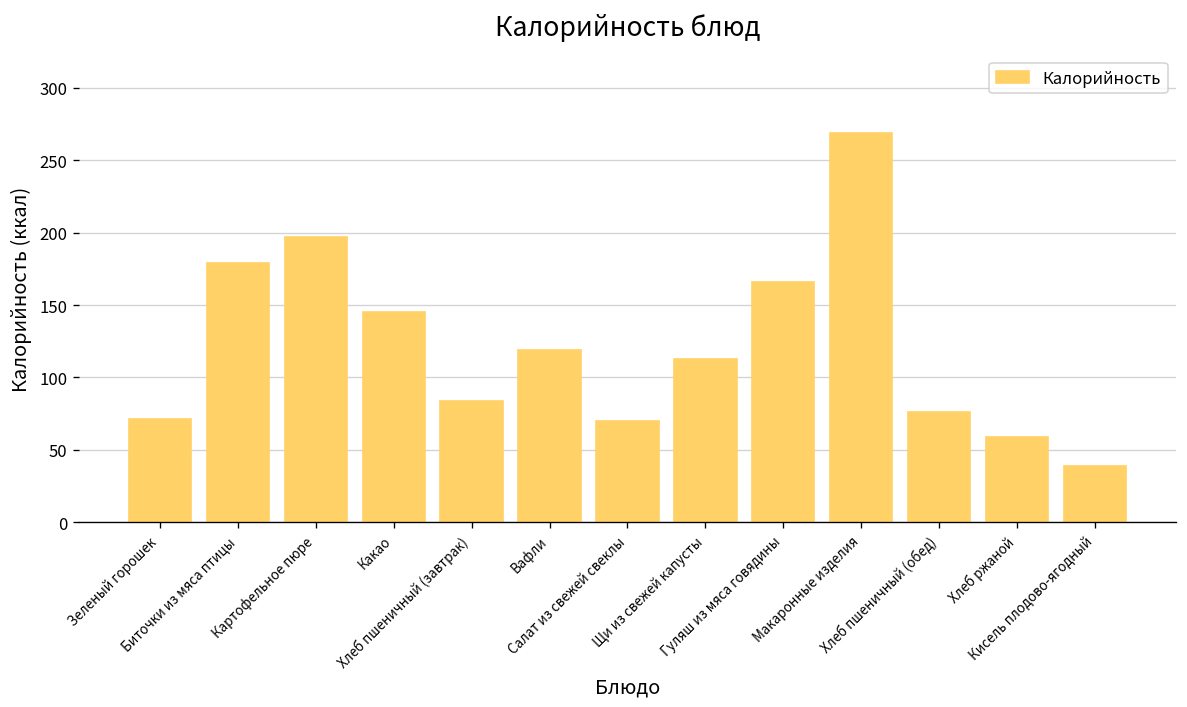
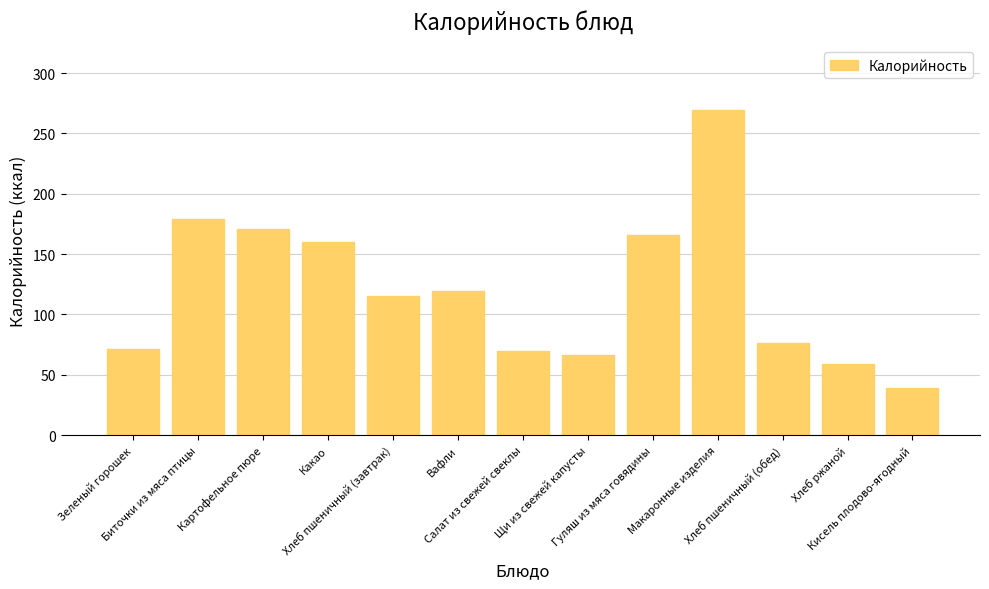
Картофельное пюре: 197 -> 171
Какао: 145 -> 160
Хлеб пшеничный (завтрак): 84 -> 115
Щи из свежей капусты: 113 -> 66
